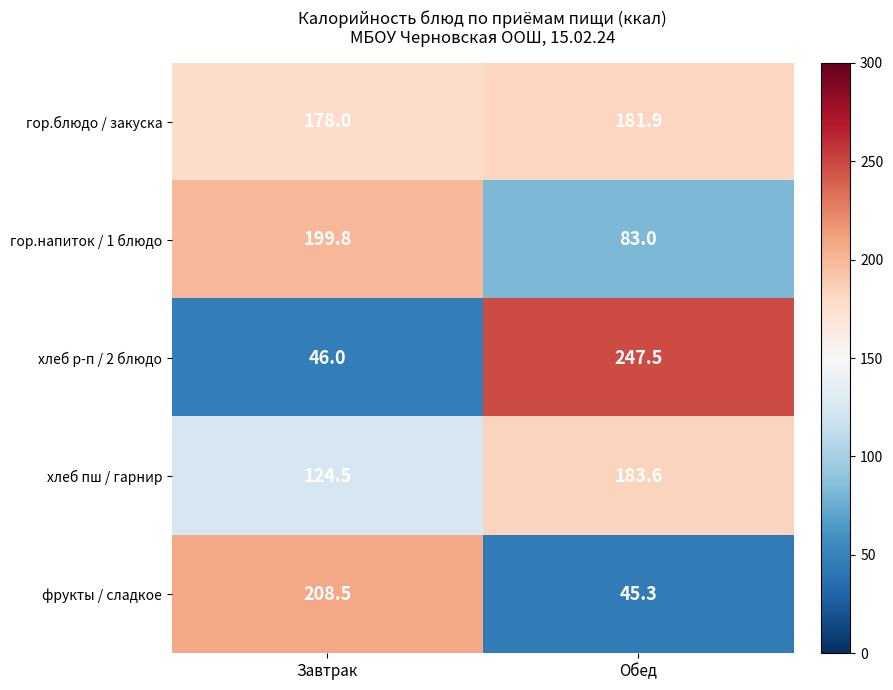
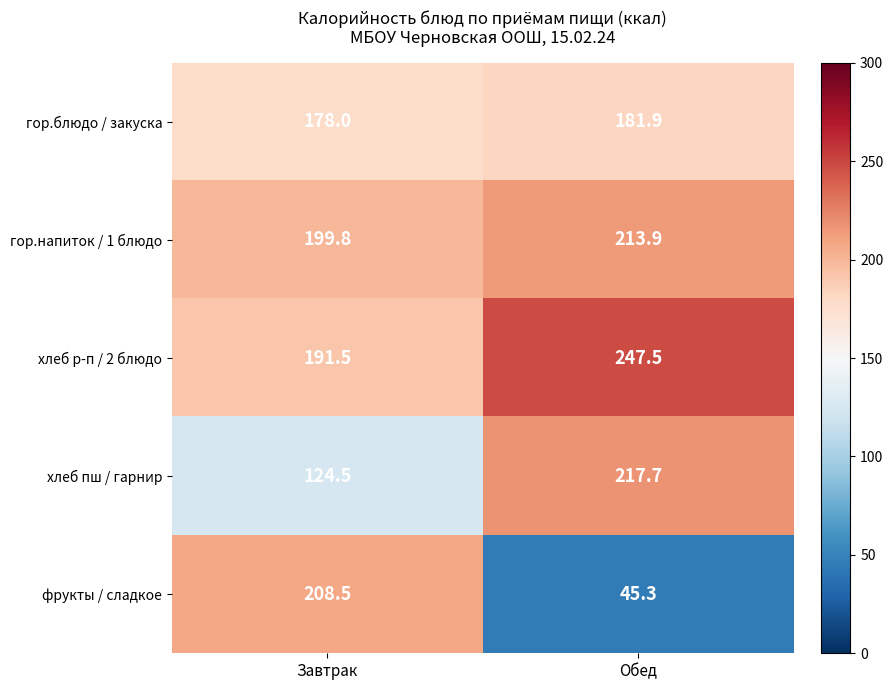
гор.напиток / 1 блюдо, Обед: 83.0 -> 213.9
хлеб р-п / 2 блюдо, Завтрак: 46.0 -> 191.5
хлеб пш / гарнир, Обед: 183.6 -> 217.7
